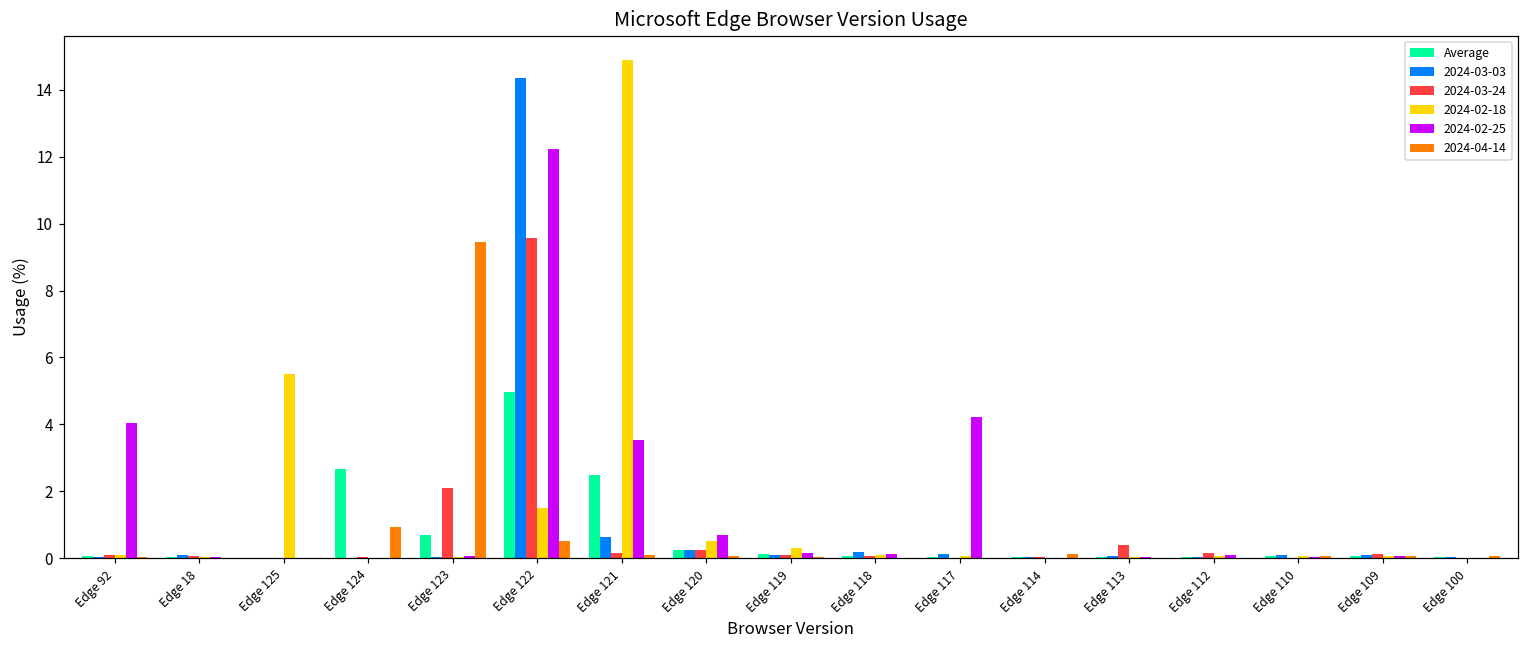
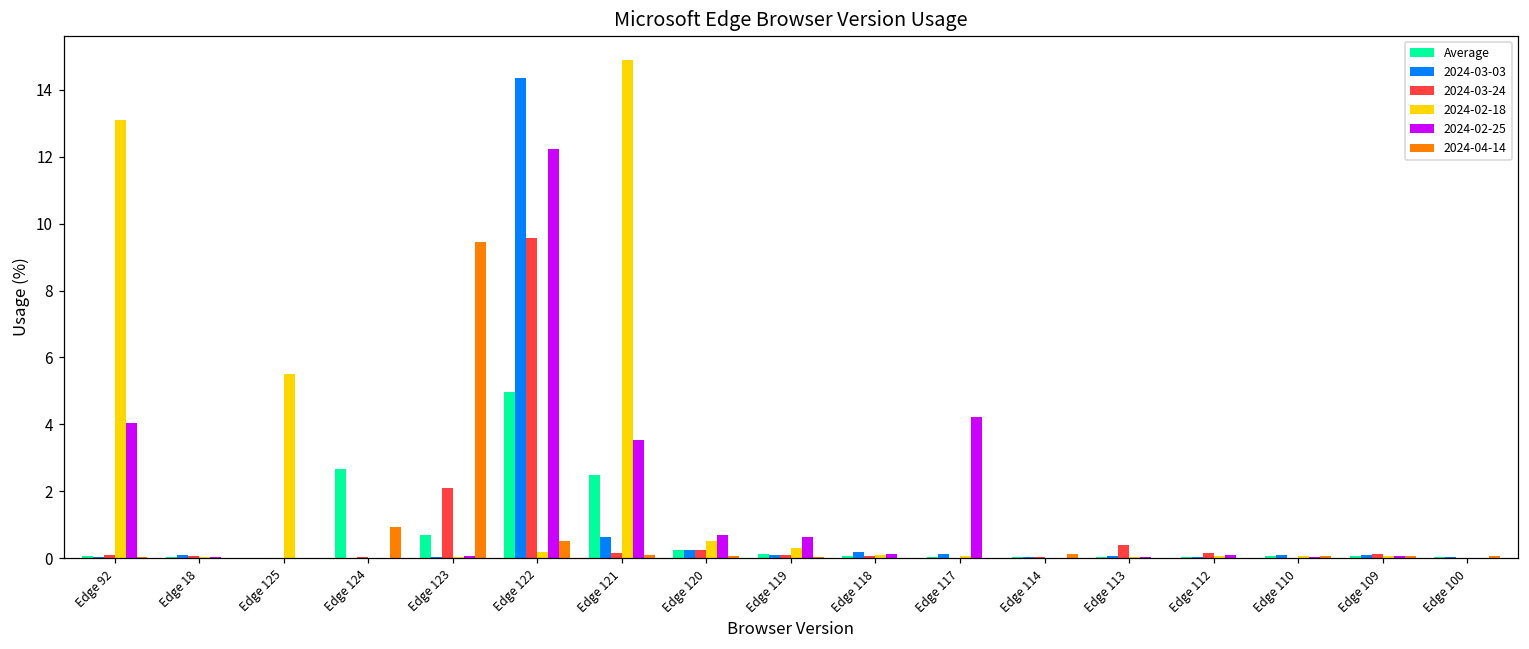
2024-02-18, Edge 92: 0.1 -> 13.1
2024-02-18, Edge 122: 1.5 -> 0.2
2024-02-25, Edge 119: 0.2 -> 0.6
